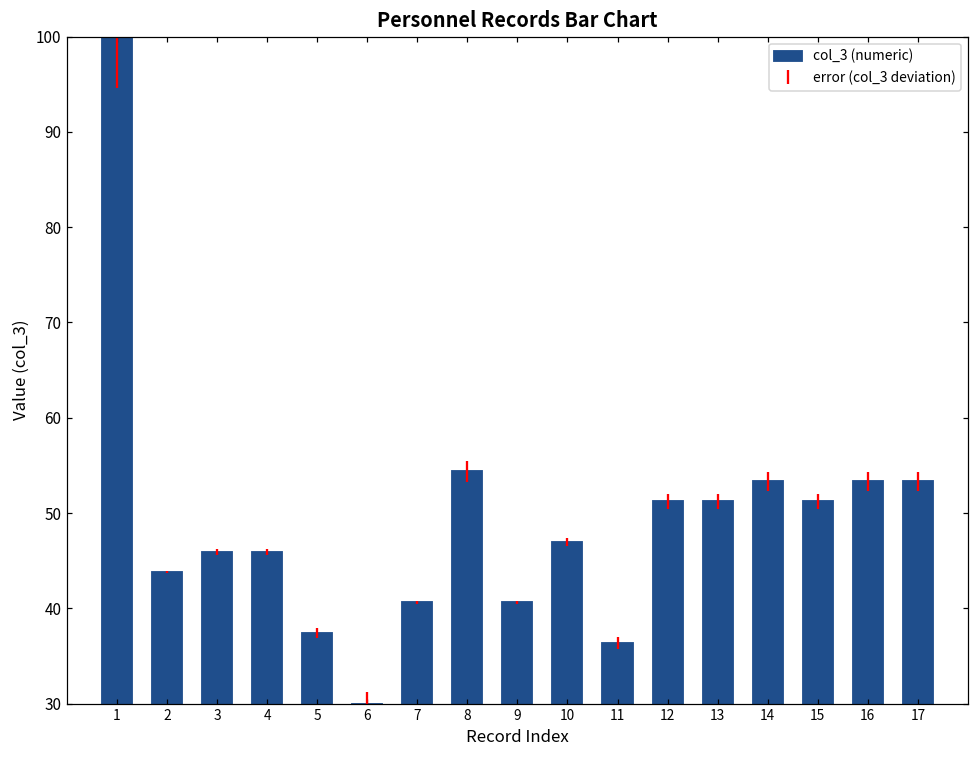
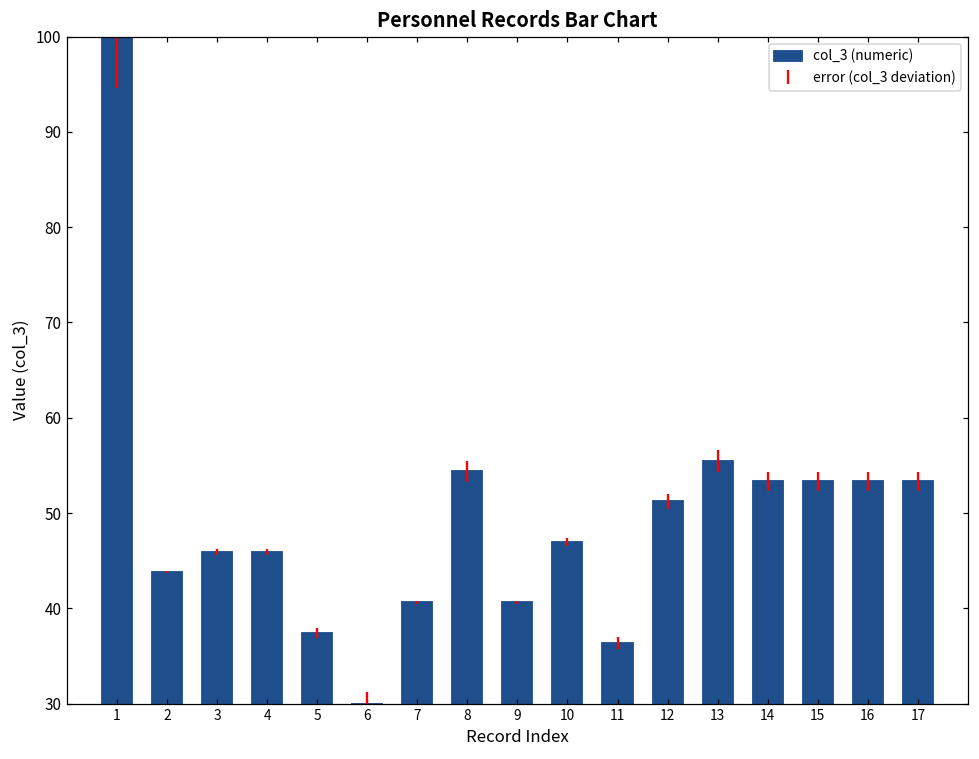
13: 51 -> 55
15: 51 -> 53
